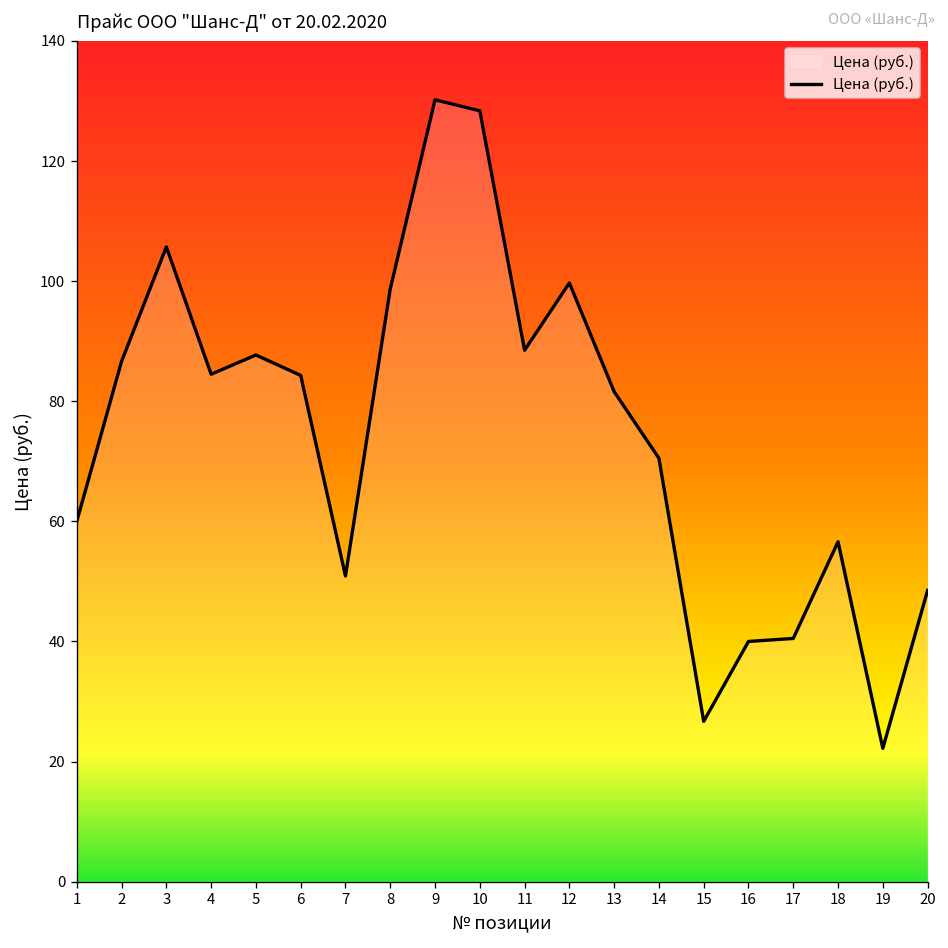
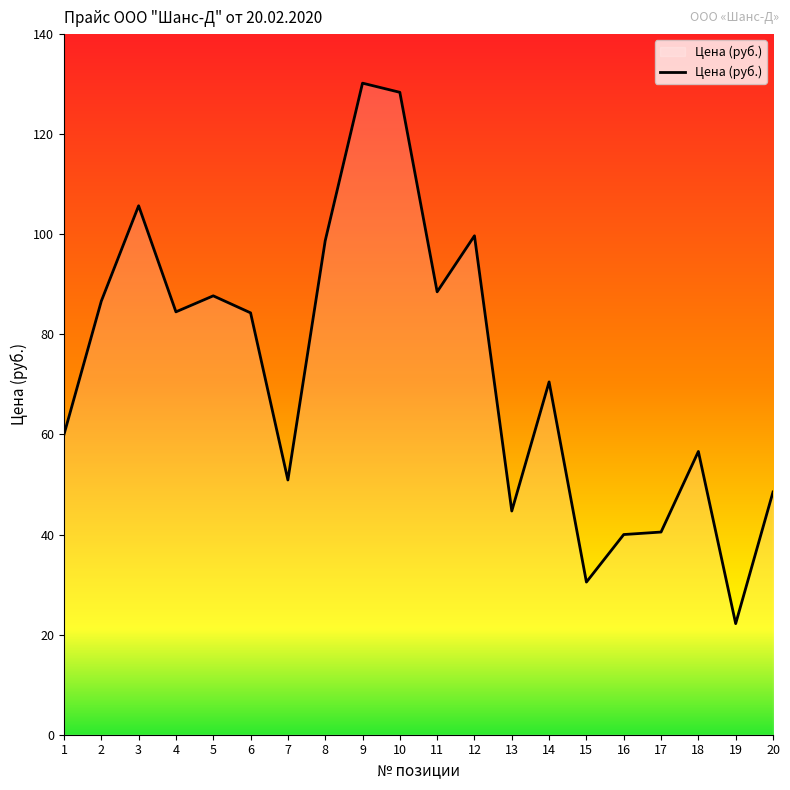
13: 82 -> 45
15: 27 -> 31
